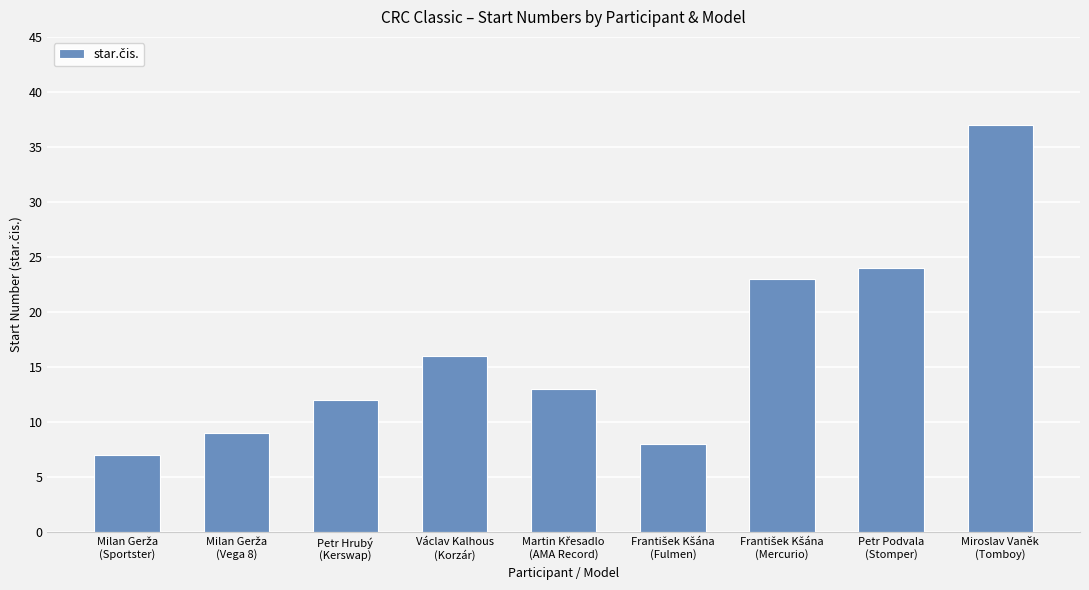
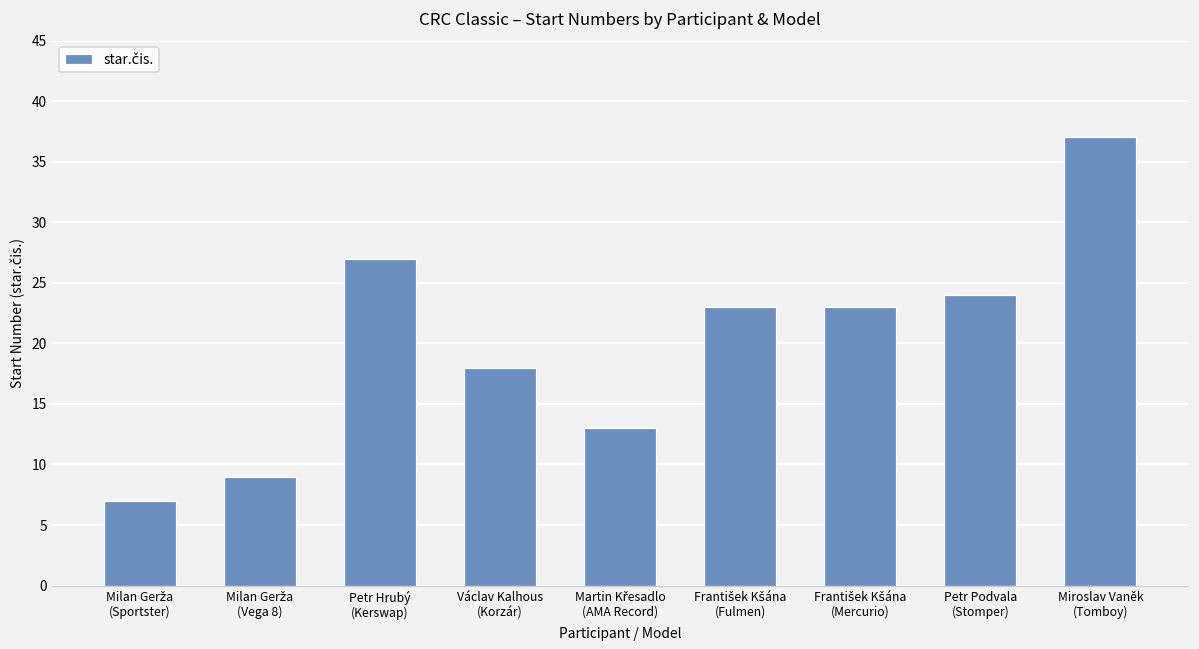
Petr Hrubý (Kerswap): 12 -> 27
Václav Kalhous (Korzár): 16 -> 18
František Kšána (Fulmen): 8 -> 23
